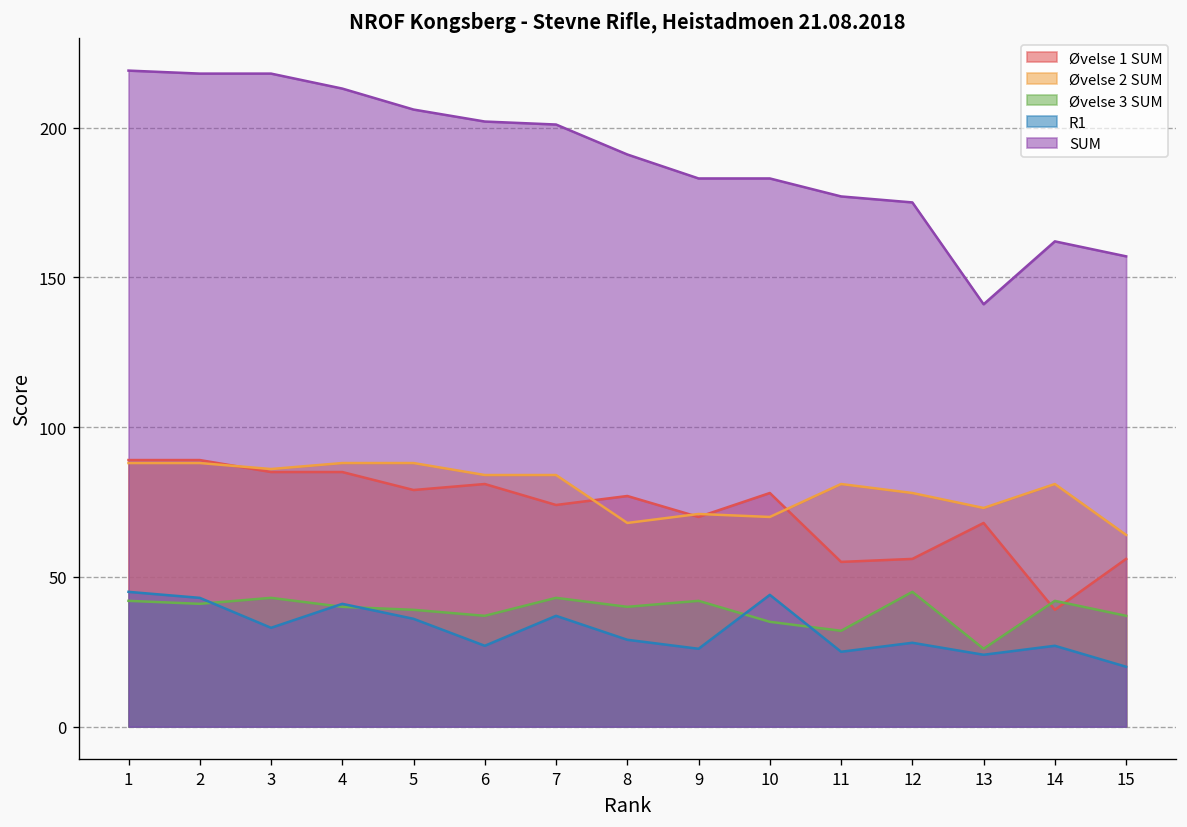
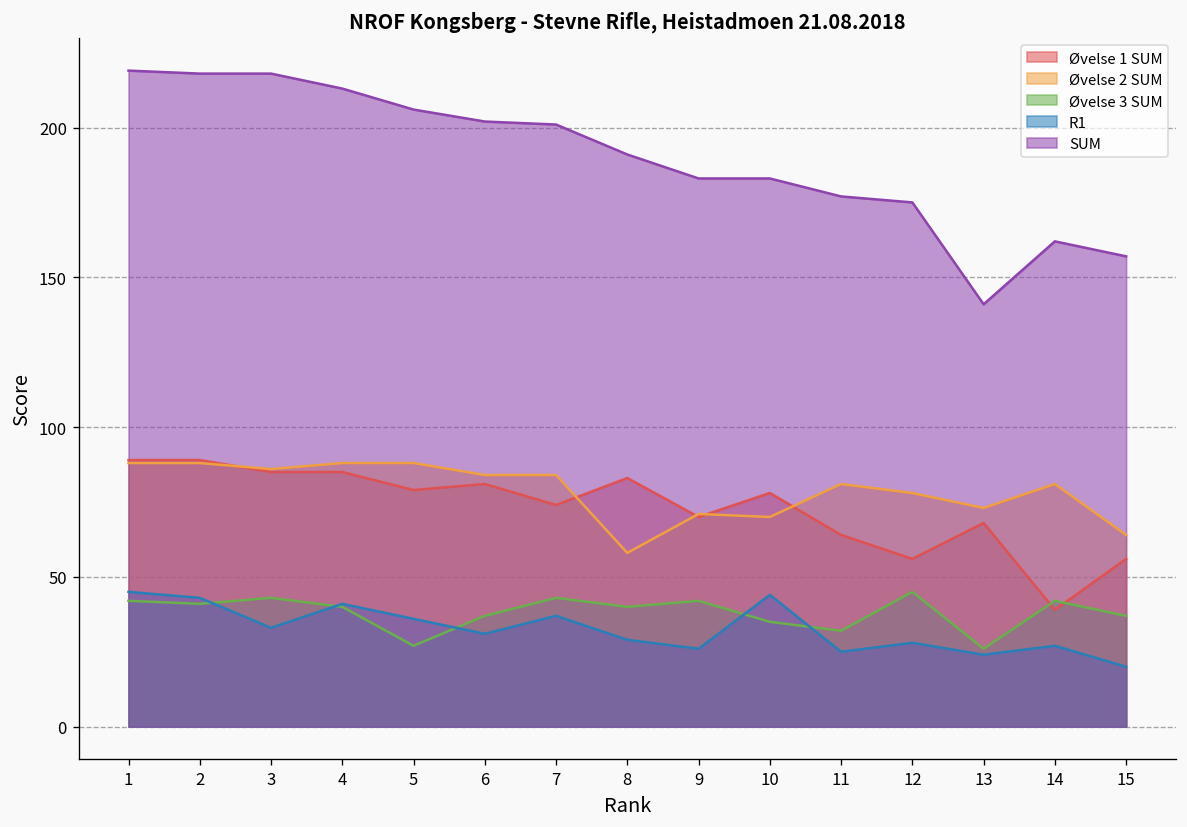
Øvelse 3 SUM, 5: 39 -> 27
R1, 6: 27 -> 31
Øvelse 1 SUM, 8: 77 -> 83
Øvelse 2 SUM, 8: 68 -> 58
Øvelse 1 SUM, 11: 55 -> 64
